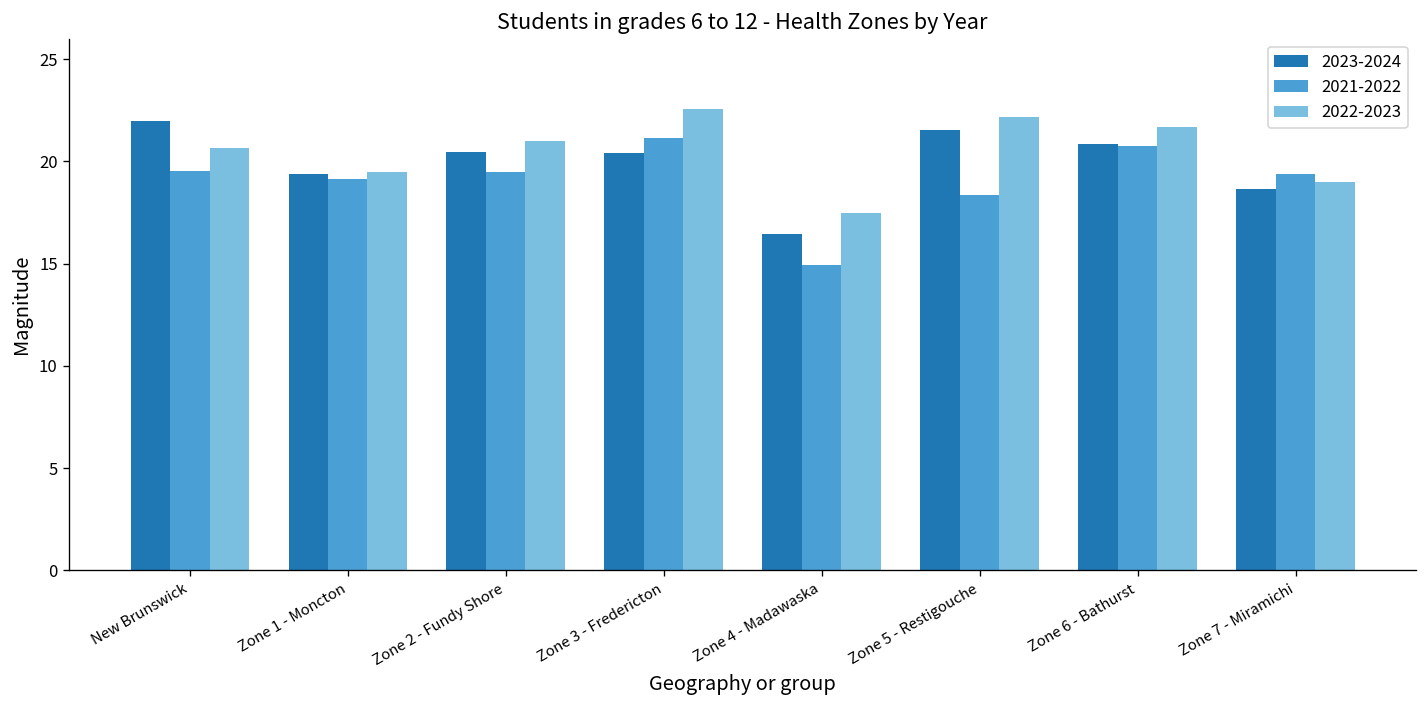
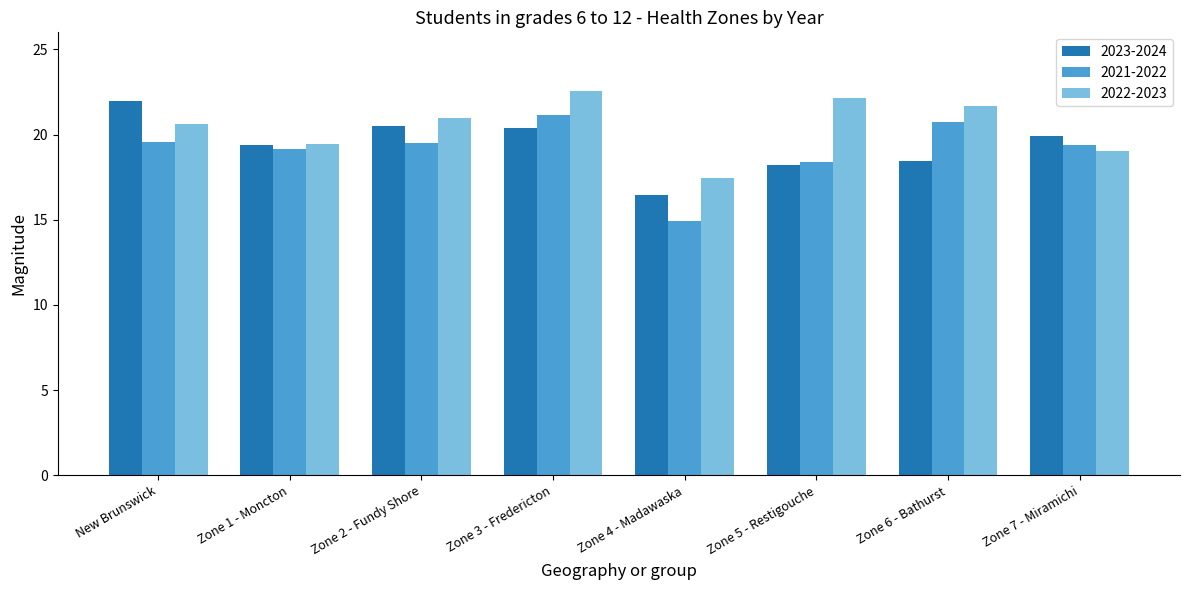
2023-2024, Zone 5 - Restigouche: 21.5 -> 18.2
2023-2024, Zone 6 - Bathurst: 20.8 -> 18.4
2023-2024, Zone 7 - Miramichi: 18.7 -> 19.9
